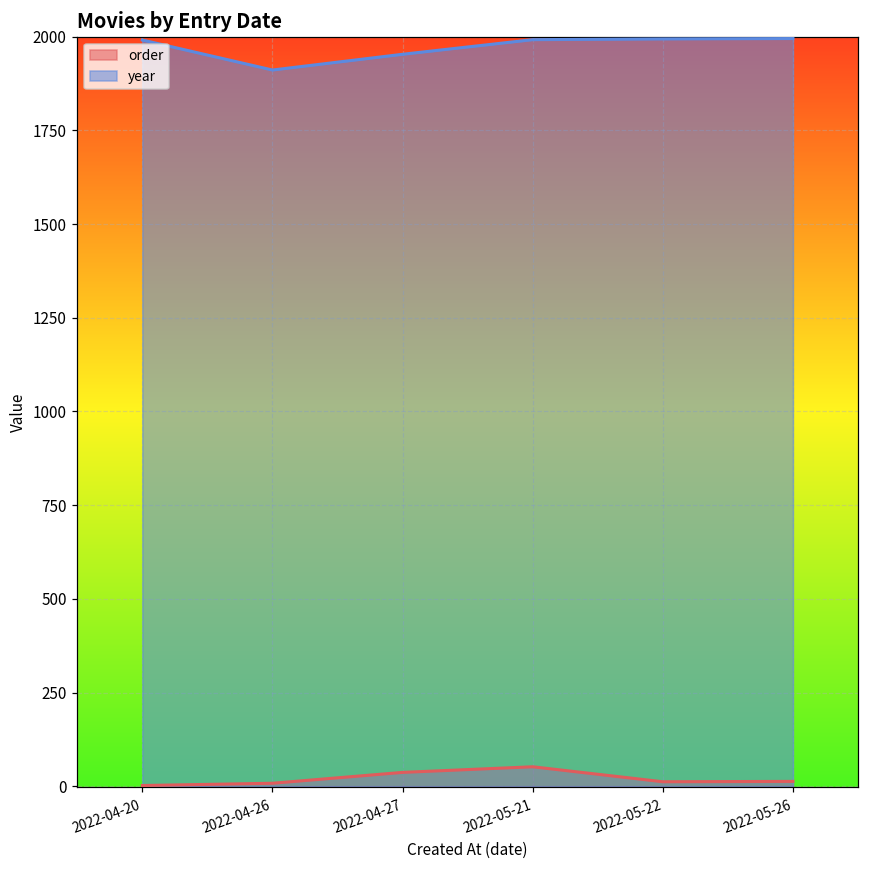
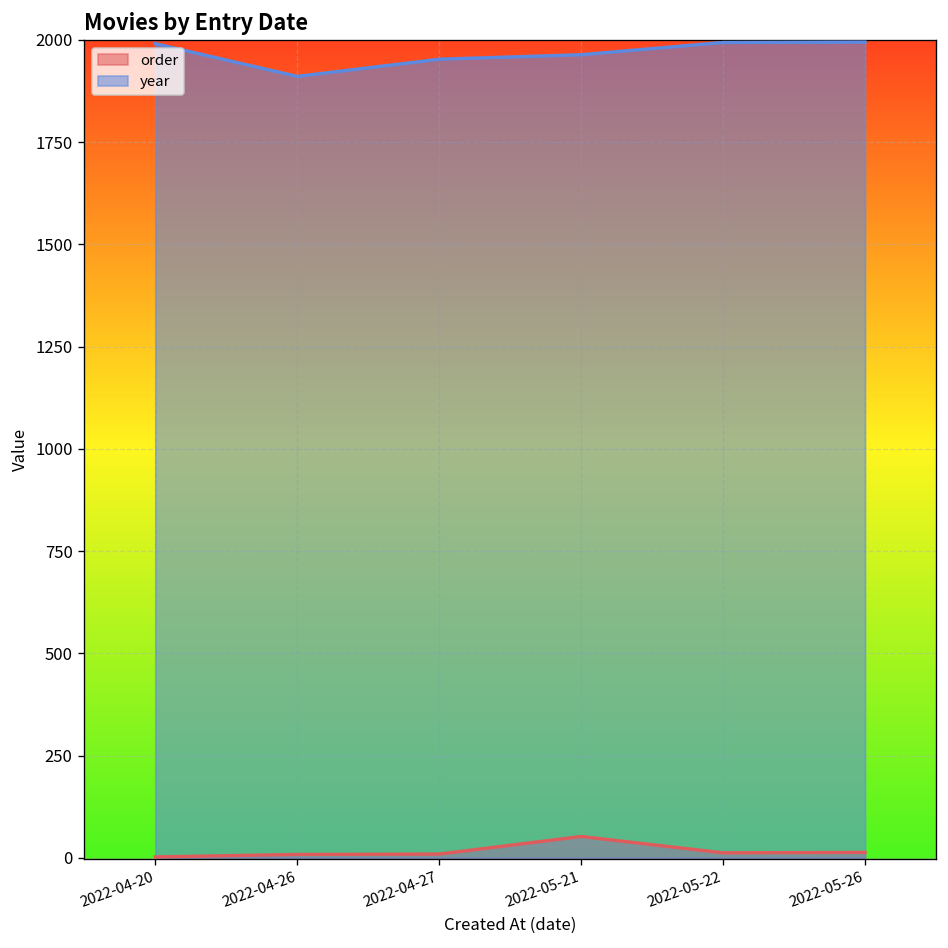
order, 2022-04-27: 40 -> 10
year, 2022-05-21: 1990 -> 1960
